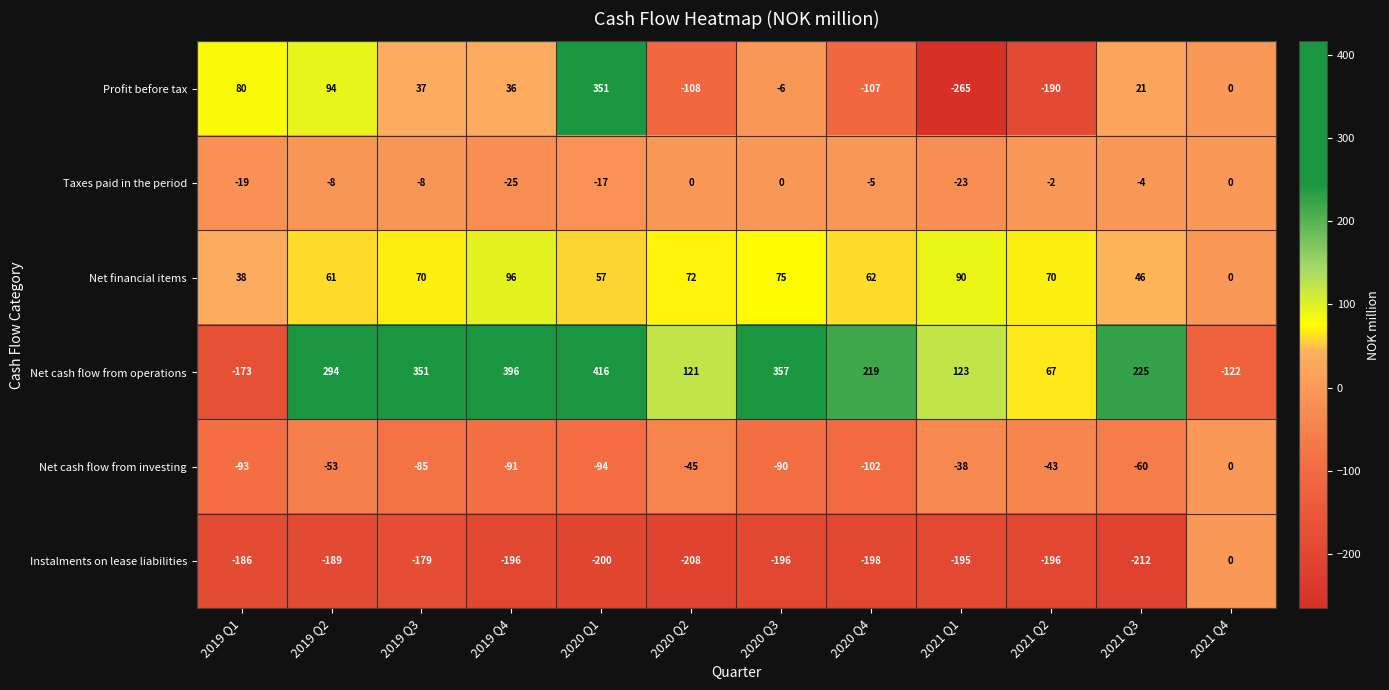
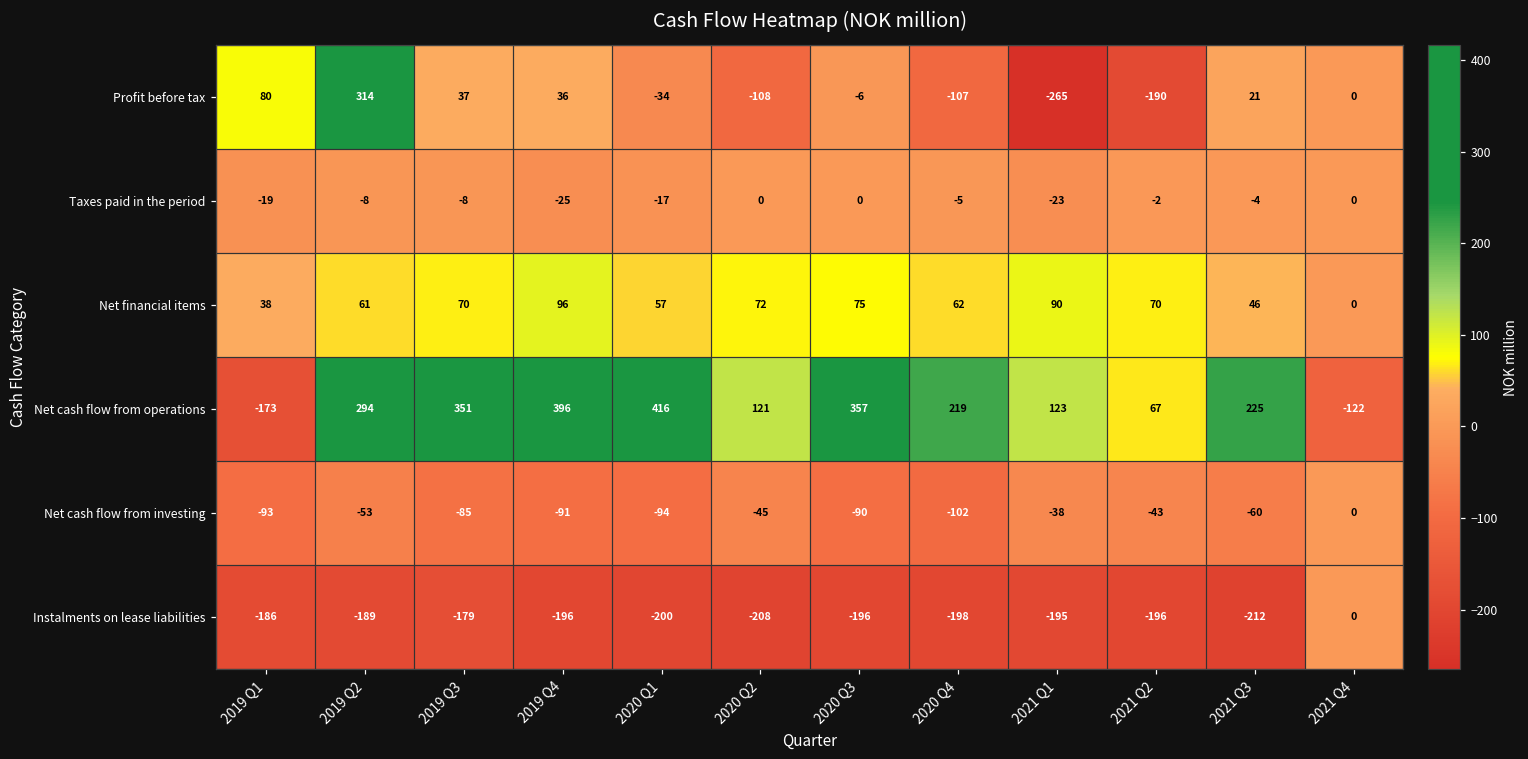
Profit before tax, 2019 Q2: 94 -> 314
Profit before tax, 2020 Q1: 351 -> -34
